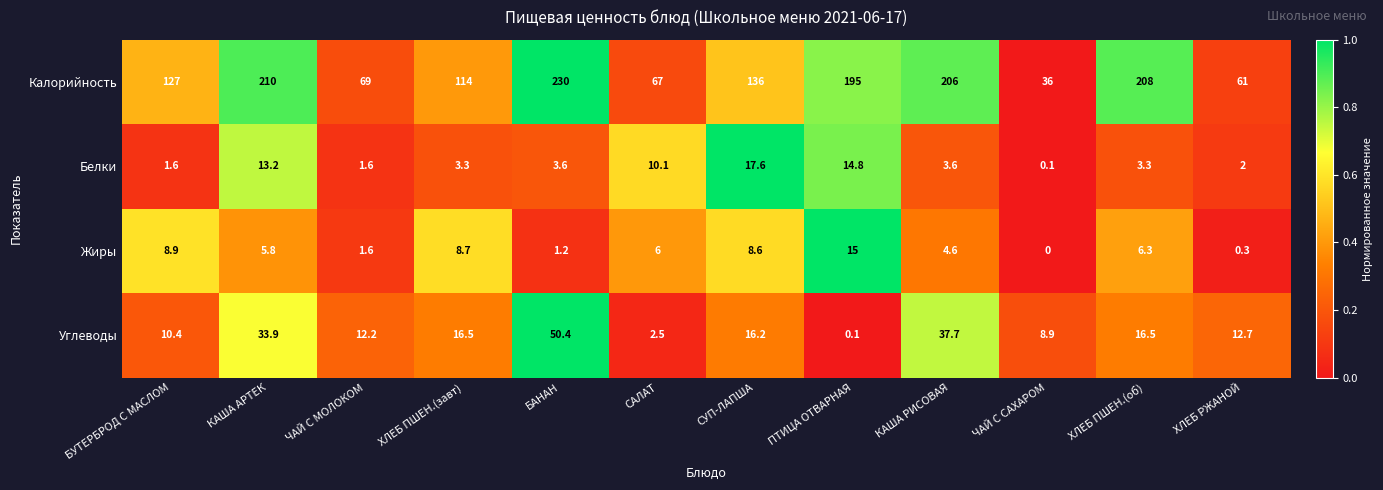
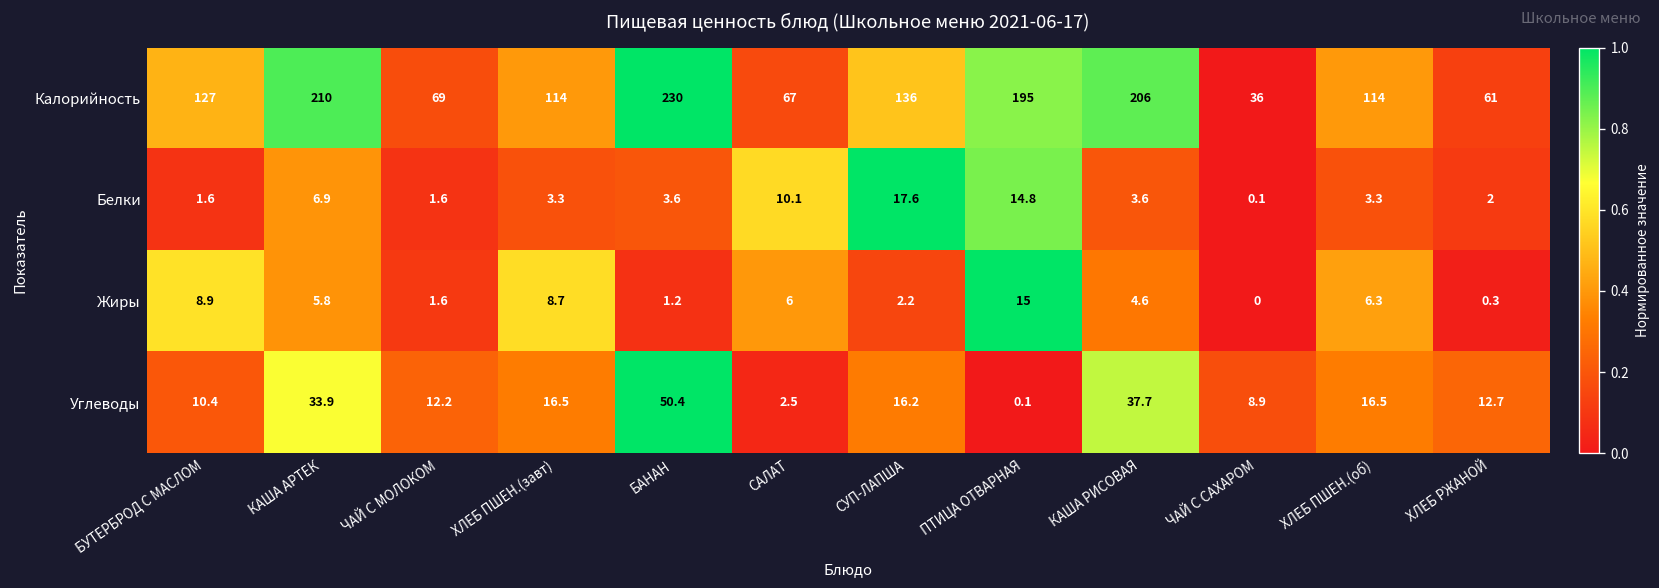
Калорийность, ХЛЕБ ПШЕН.(об): 208 -> 114
Белки, КАША АРТЕК: 13.2 -> 6.9
Жиры, СУП-ЛАПША: 8.6 -> 2.2
